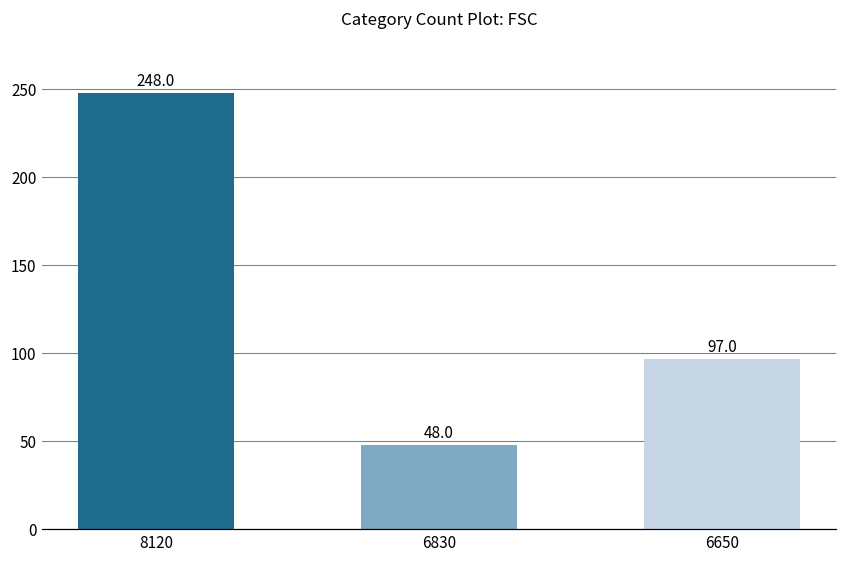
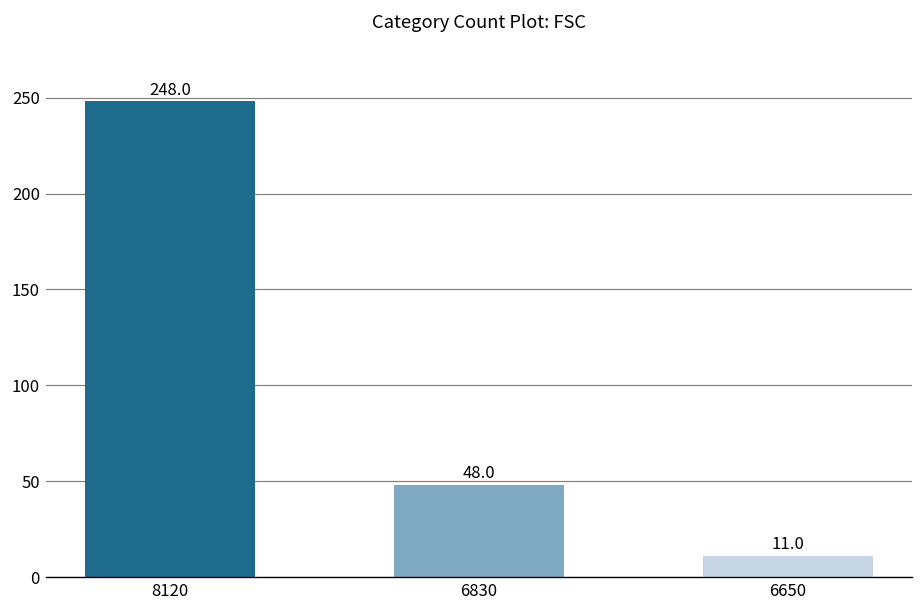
6650: 97.0 -> 11.0
